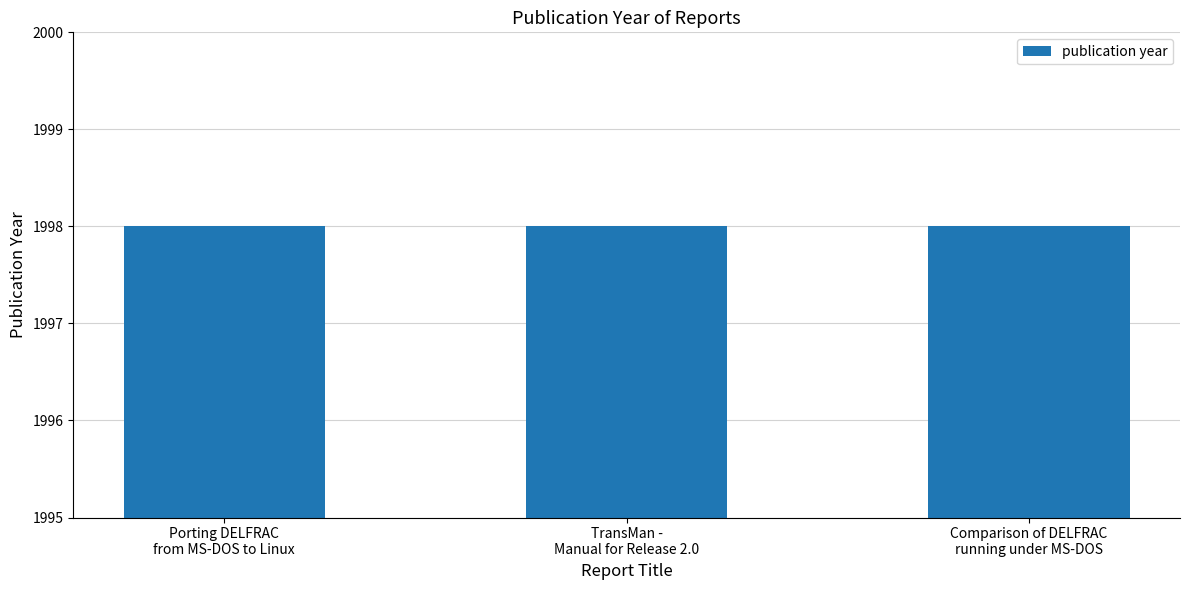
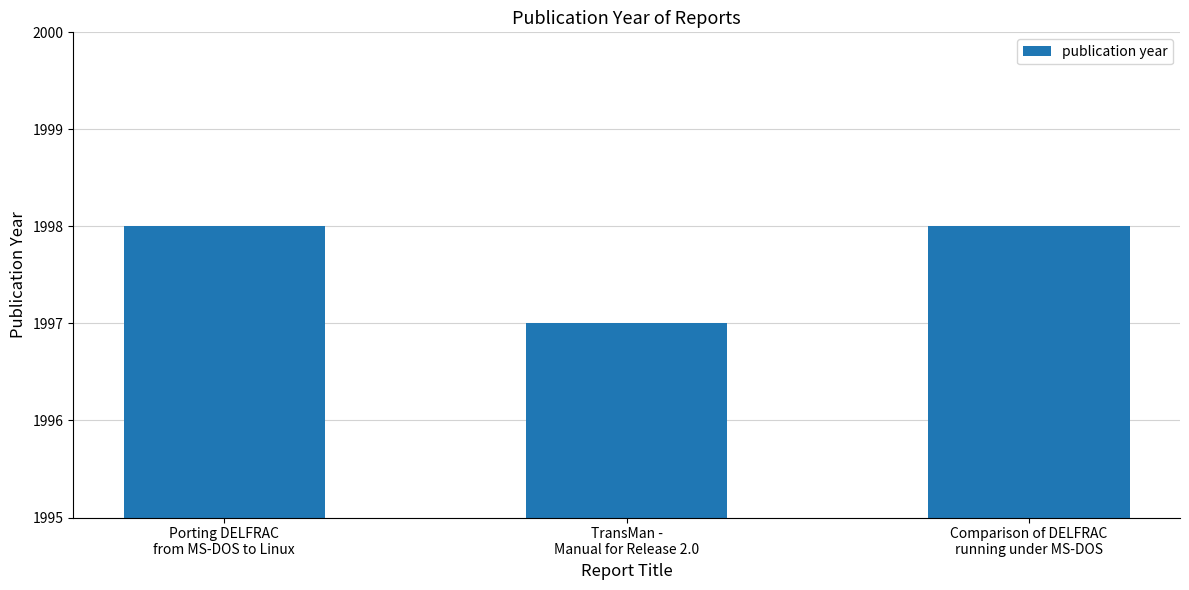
TransMan - Manual for Release 2.0: 1998 -> 1997
